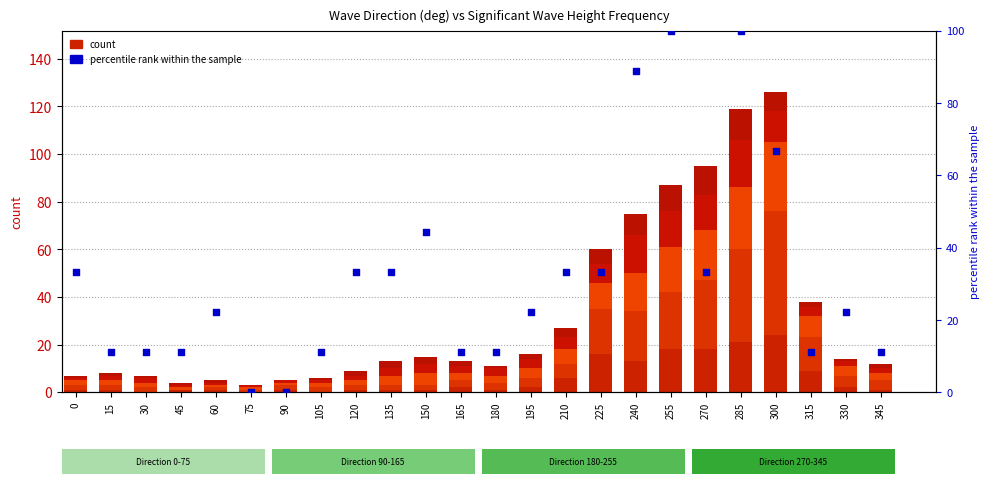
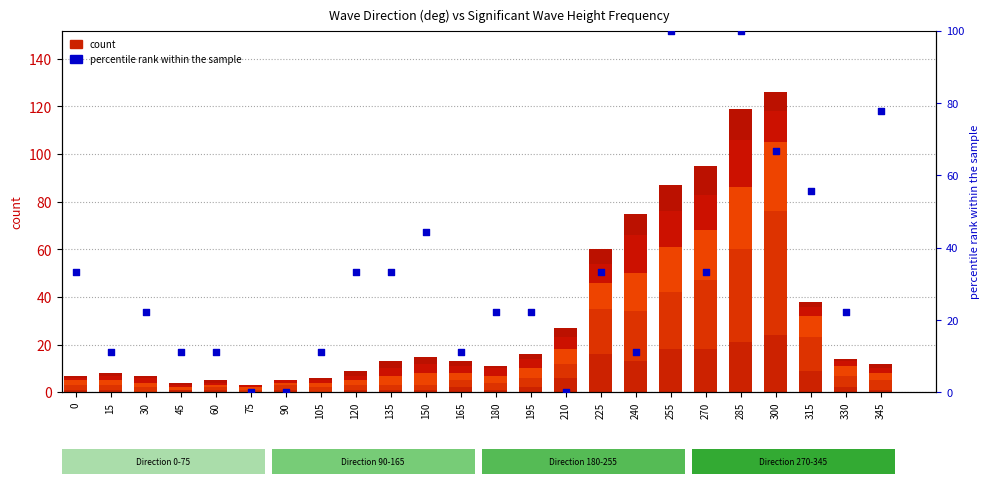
percentile rank within the sample, 30: 11 -> 22
percentile rank within the sample, 60: 22 -> 11
percentile rank within the sample, 180: 11 -> 22
percentile rank within the sample, 210: 33 -> 0
percentile rank within the sample, 240: 89 -> 11
percentile rank within the sample, 315: 11 -> 56
percentile rank within the sample, 345: 11 -> 78
